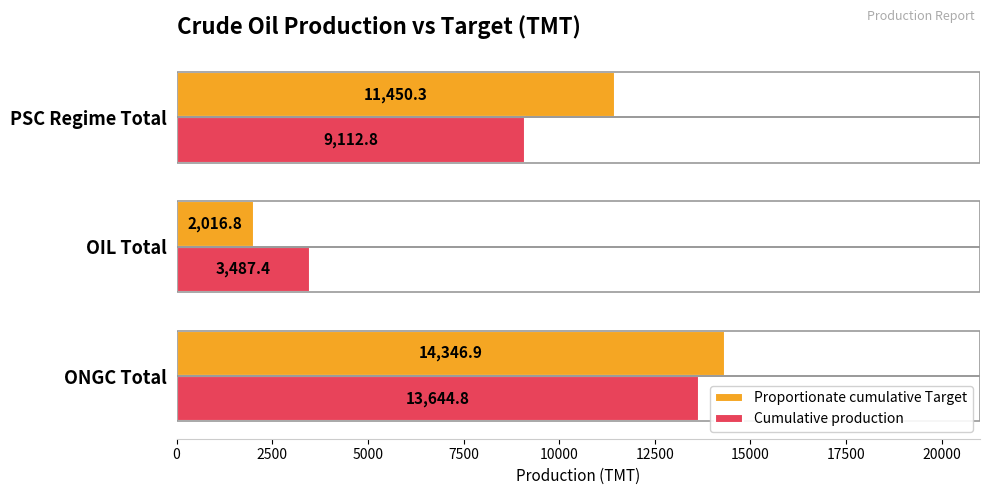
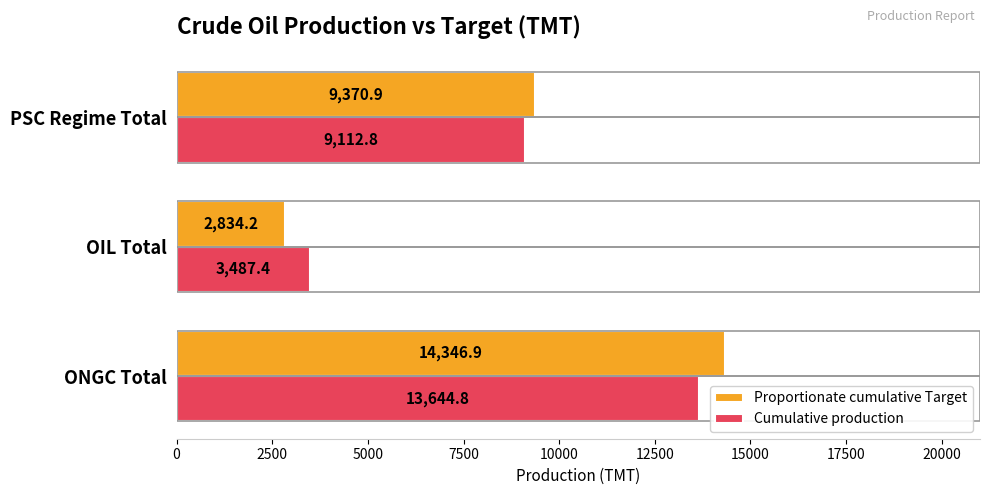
Proportionate cumulative Target, PSC Regime Total: 11,450.3 -> 9,370.9
Proportionate cumulative Target, OIL Total: 2,016.8 -> 2,834.2
